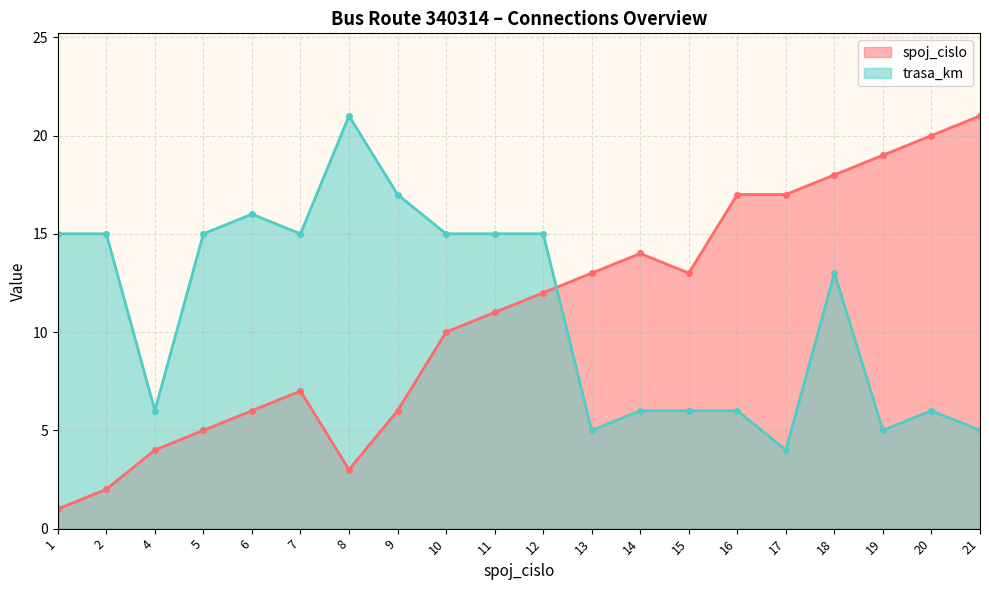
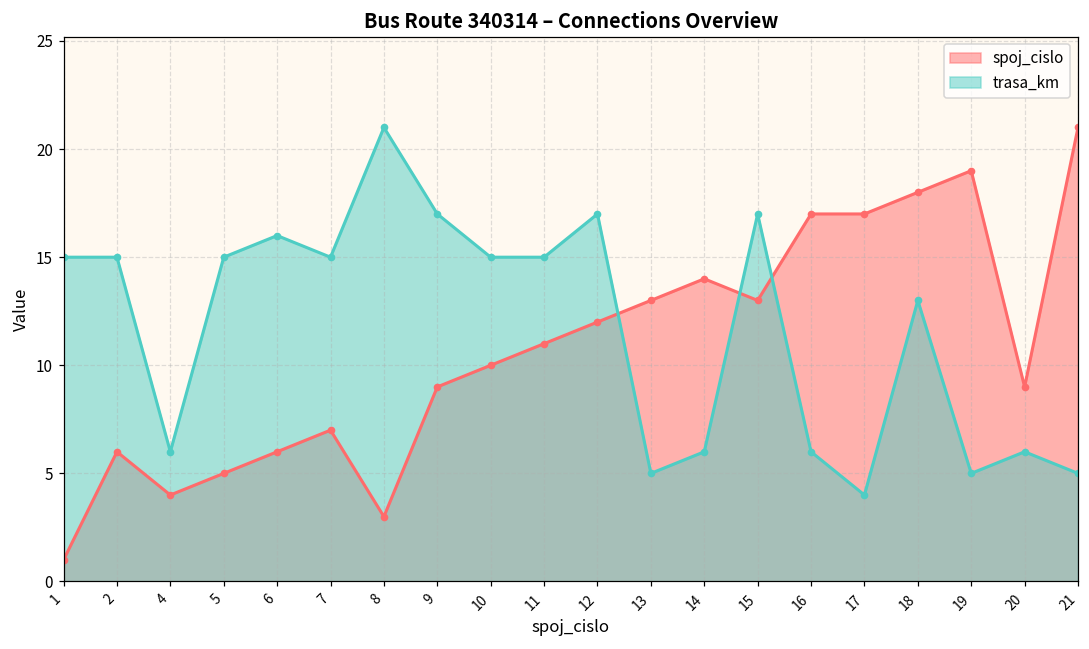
spoj_cislo, 2: 2 -> 6
spoj_cislo, 9: 6 -> 9
trasa_km, 12: 15 -> 17
trasa_km, 15: 6 -> 17
spoj_cislo, 20: 20 -> 9
